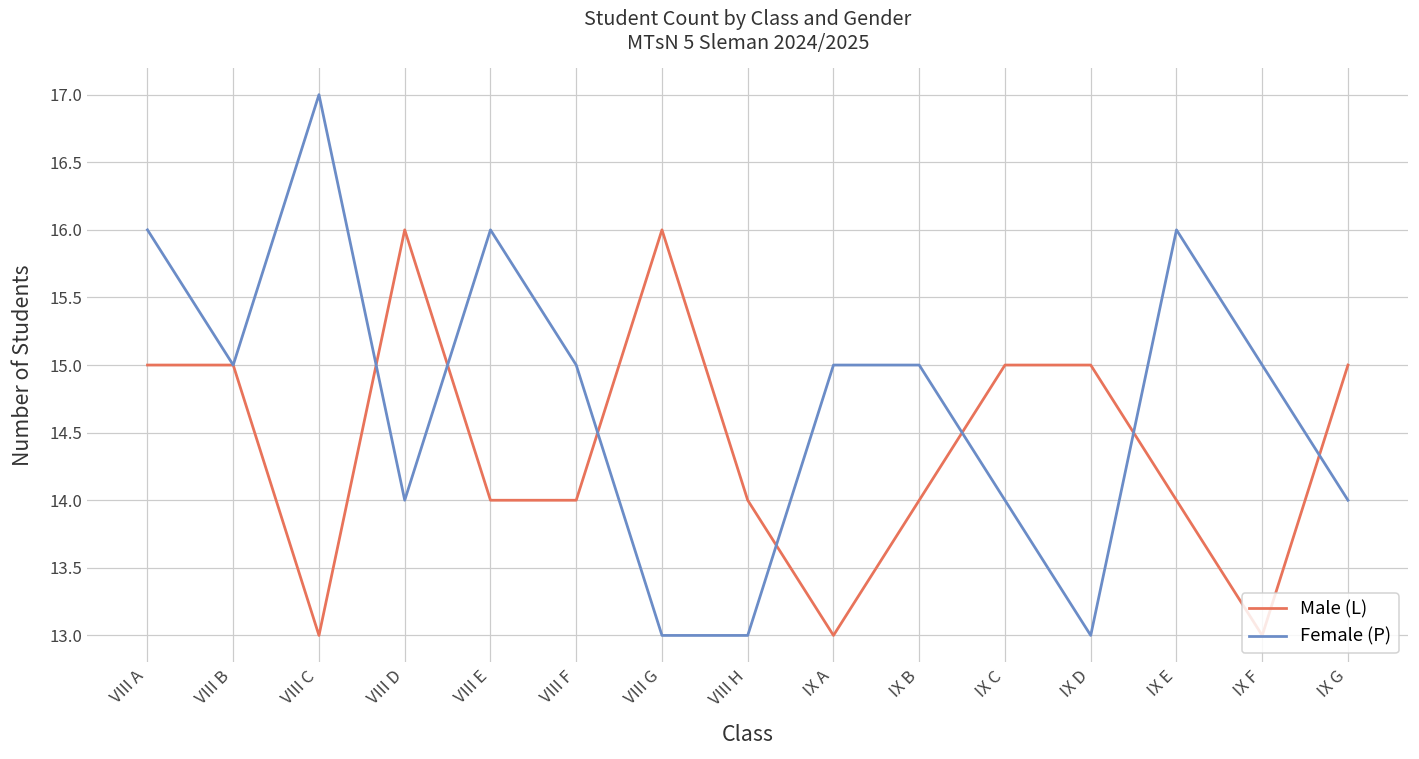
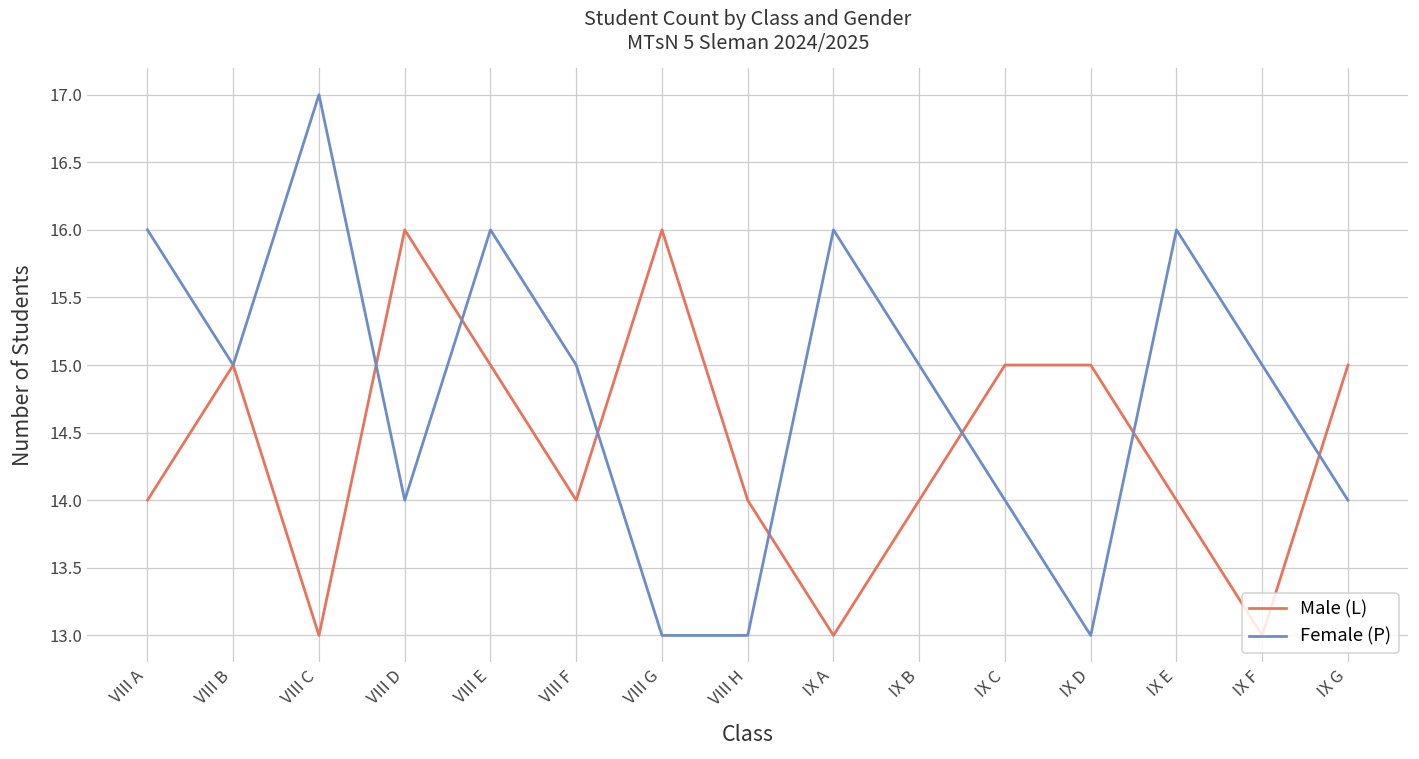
Male (L), VIII A: 15 -> 14
Male (L), VIII E: 14 -> 15
Female (P), IX A: 15 -> 16
